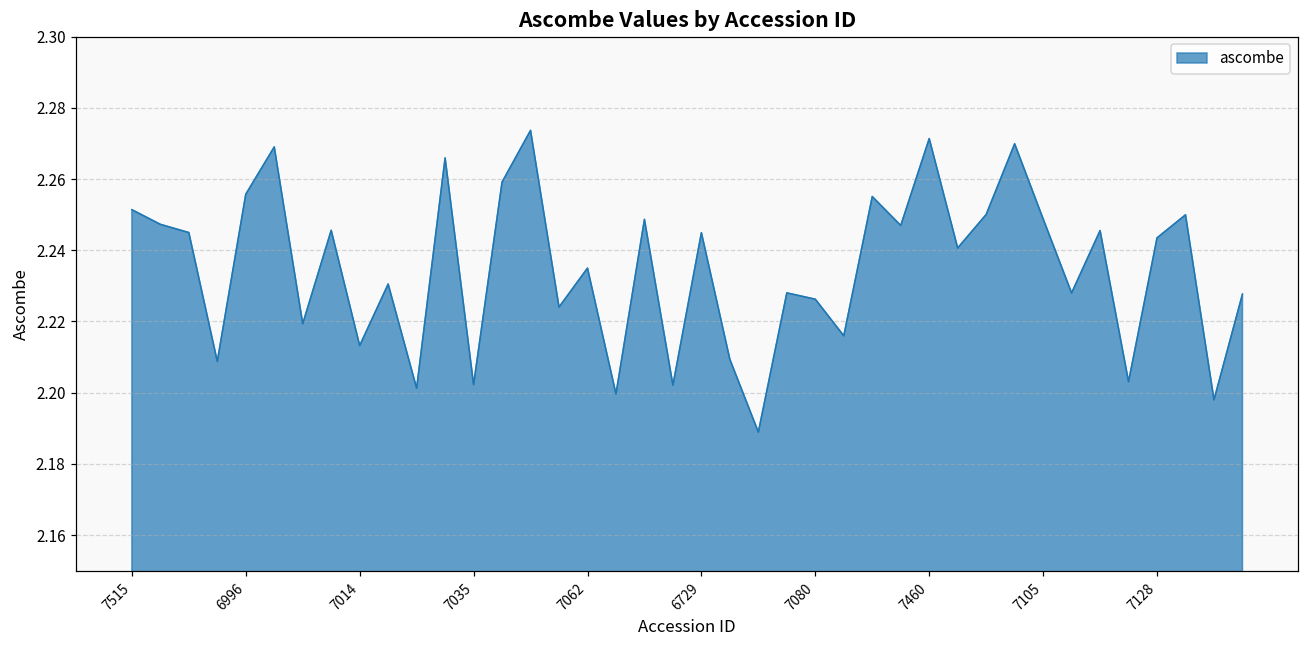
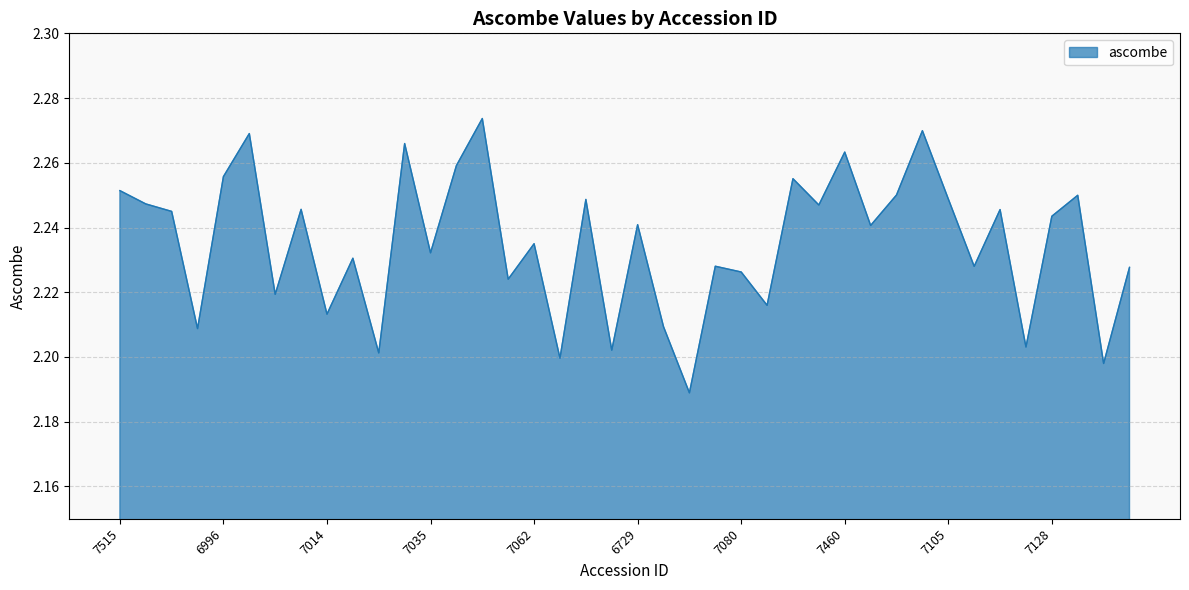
7035: 2.202 -> 2.232
6729: 2.245 -> 2.241
7460: 2.271 -> 2.263
